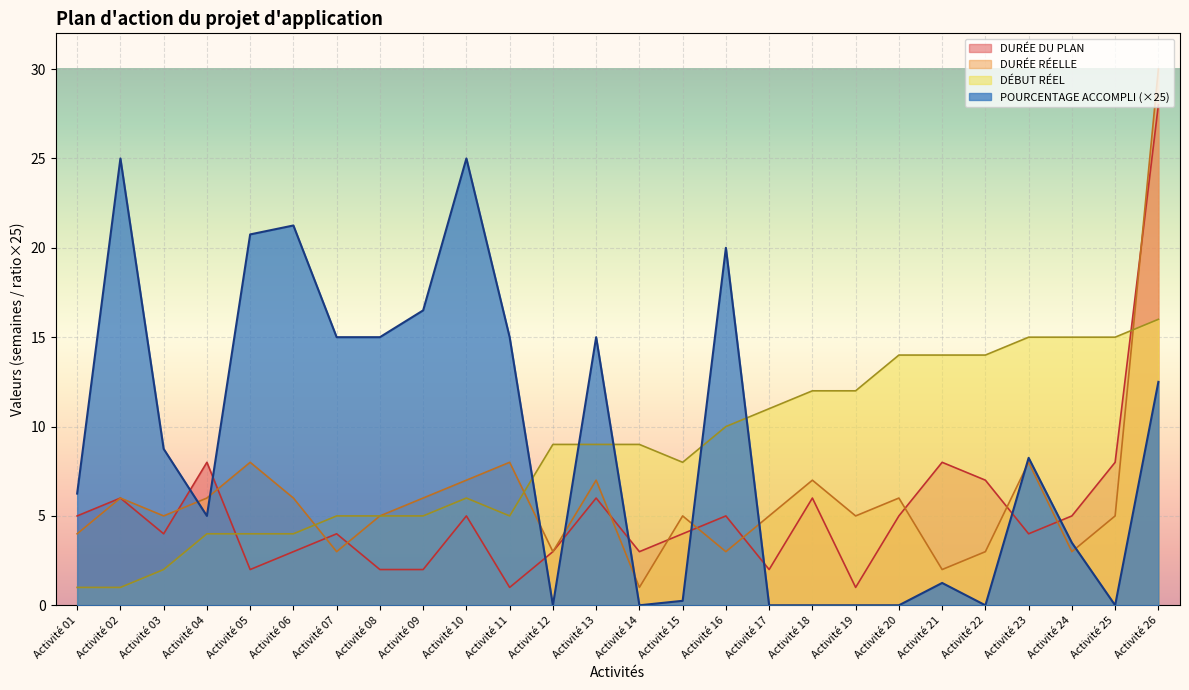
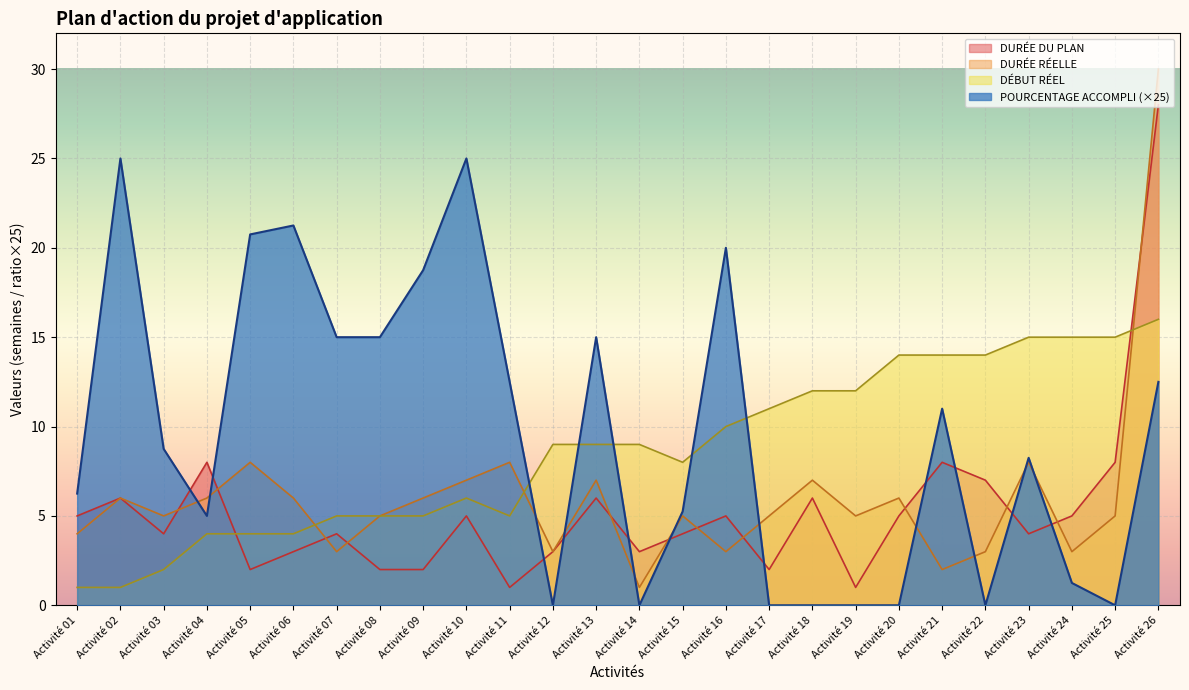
POURCENTAGE ACCOMPLI (×25), Activité 09: 16.5 -> 18.8
POURCENTAGE ACCOMPLI (×25), Activité 11: 15.0 -> 12.5
POURCENTAGE ACCOMPLI (×25), Activité 15: 0.3 -> 5.3
POURCENTAGE ACCOMPLI (×25), Activité 21: 1.3 -> 11.0
POURCENTAGE ACCOMPLI (×25), Activité 24: 3.5 -> 1.3
